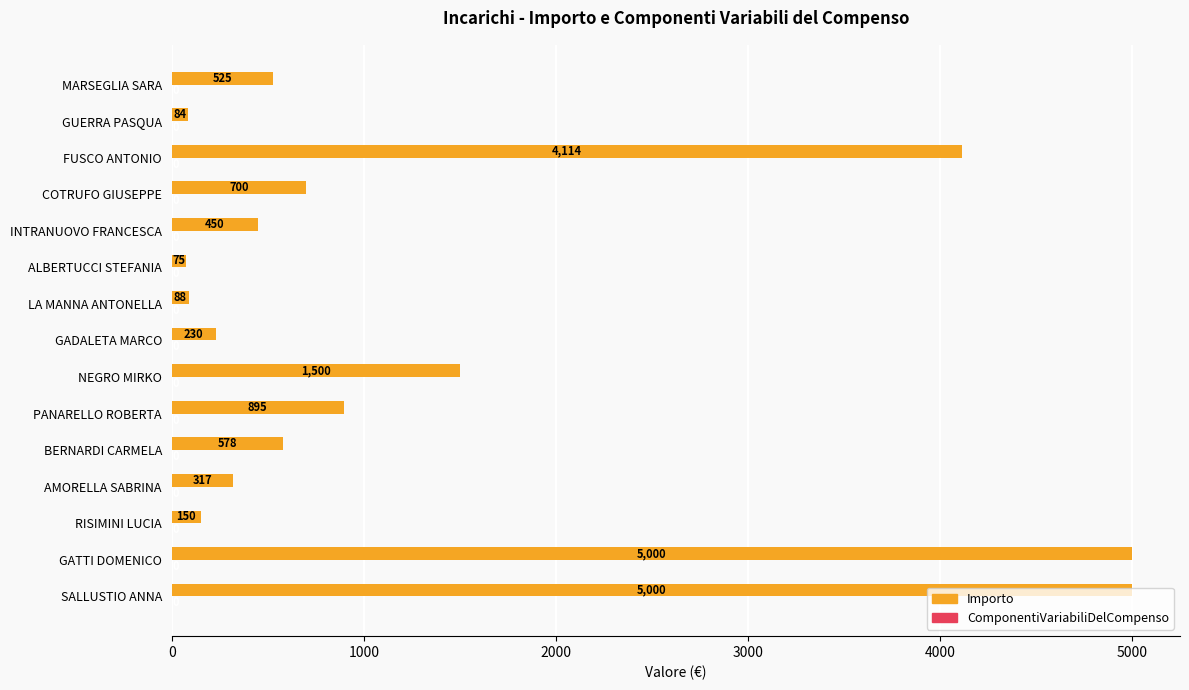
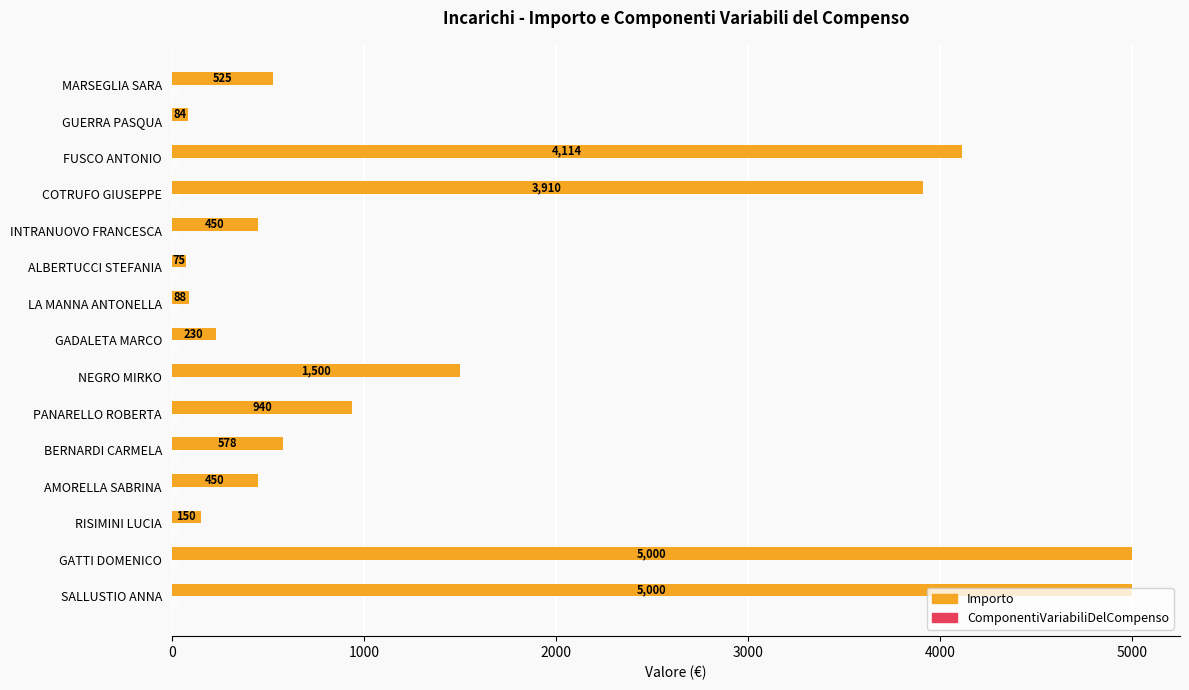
Importo, COTRUFO GIUSEPPE: 700 -> 3,910
Importo, PANARELLO ROBERTA: 895 -> 940
Importo, AMORELLA SABRINA: 317 -> 450
